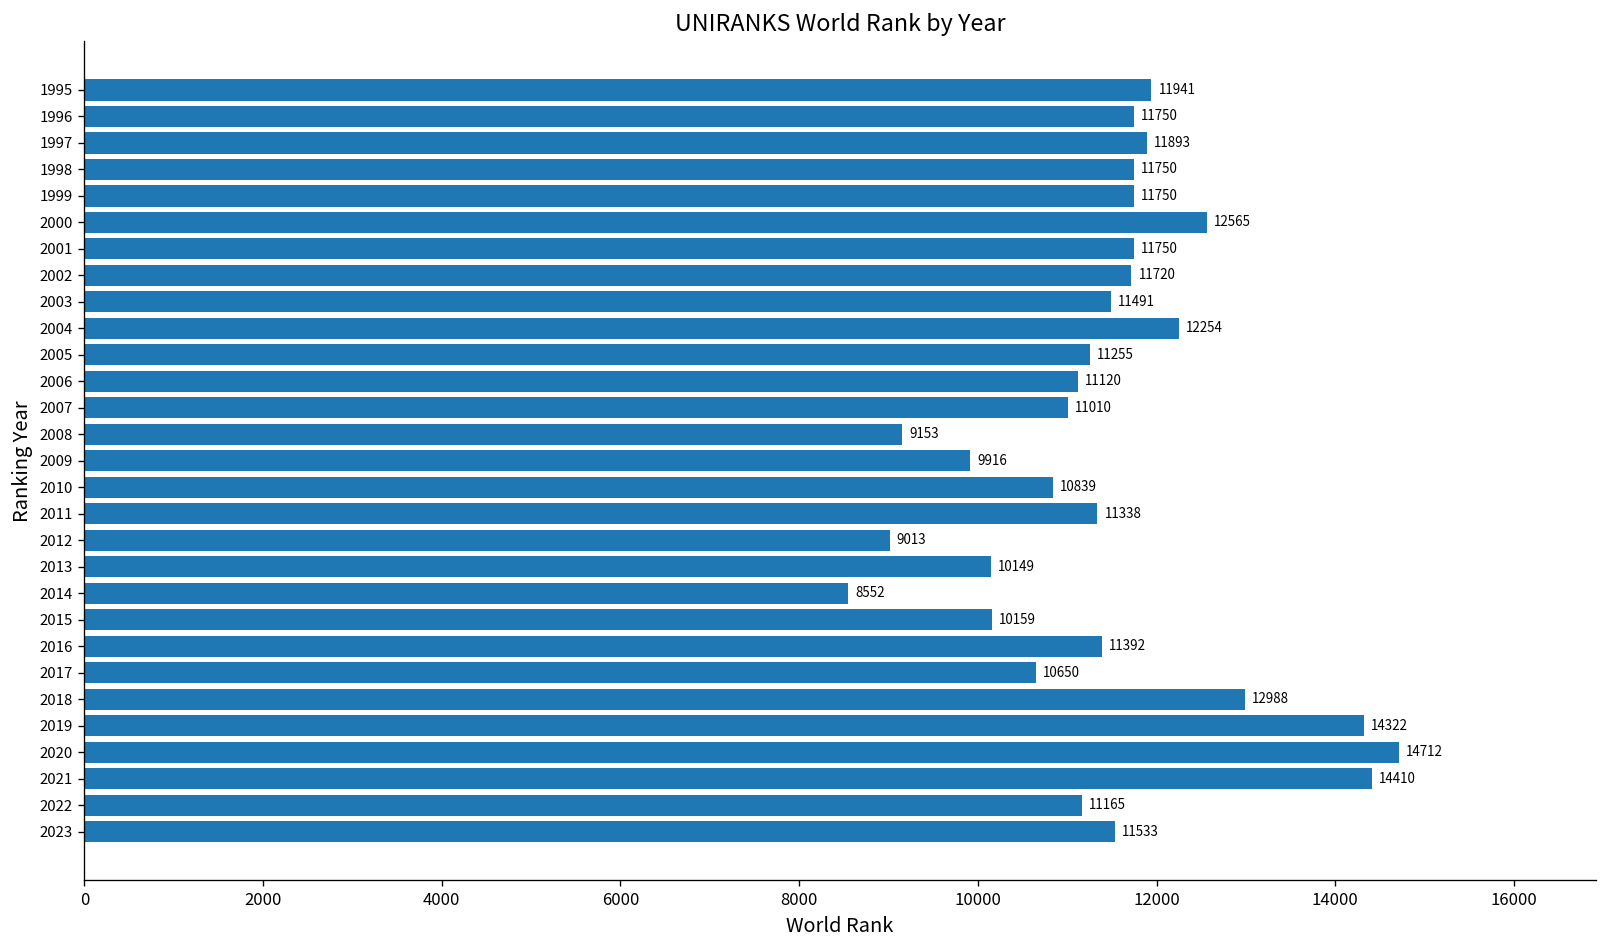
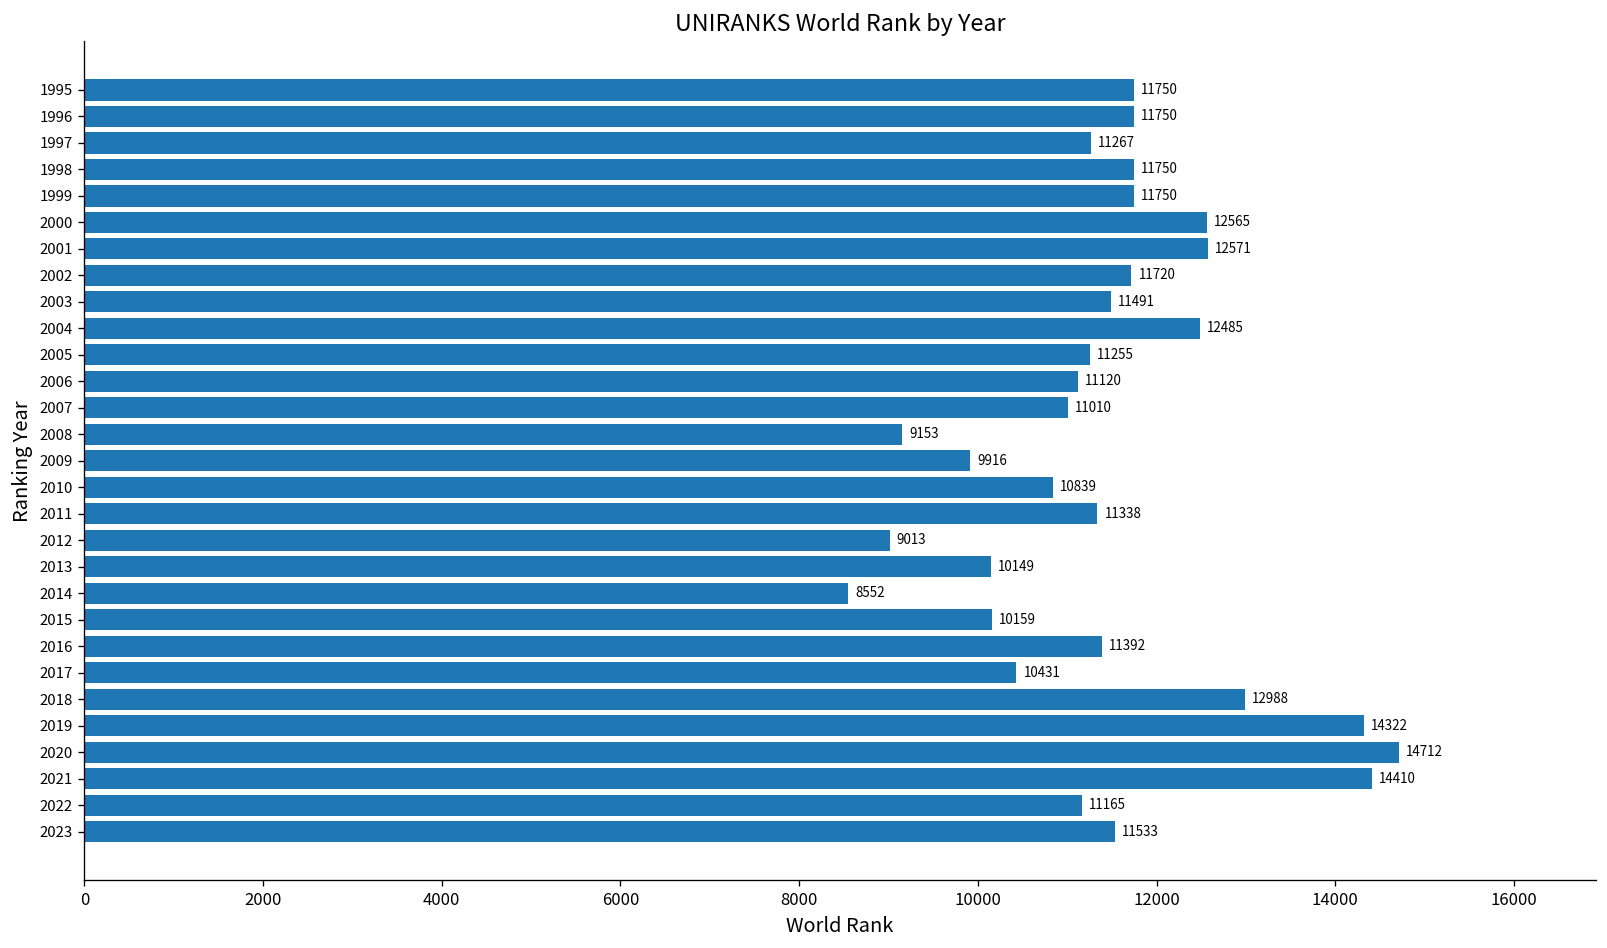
1995: 11941 -> 11750
1997: 11893 -> 11267
2001: 11750 -> 12571
2004: 12254 -> 12485
2017: 10650 -> 10431
